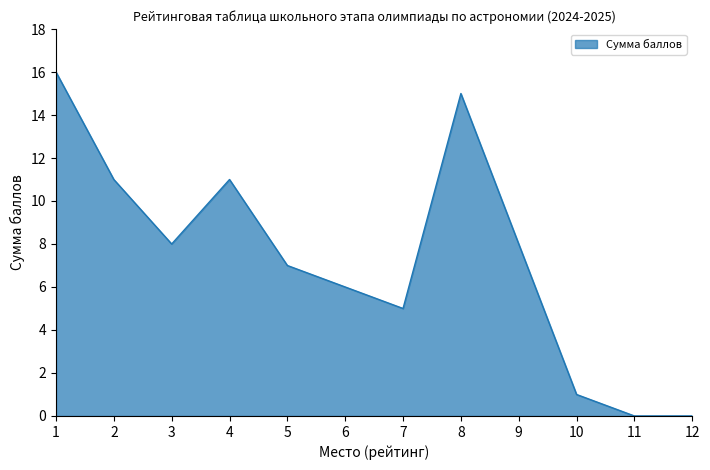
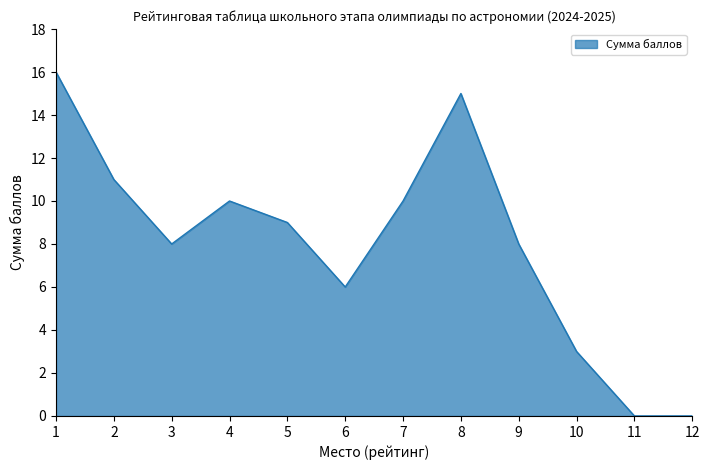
4: 11 -> 10
5: 7 -> 9
7: 5 -> 10
10: 1 -> 3
